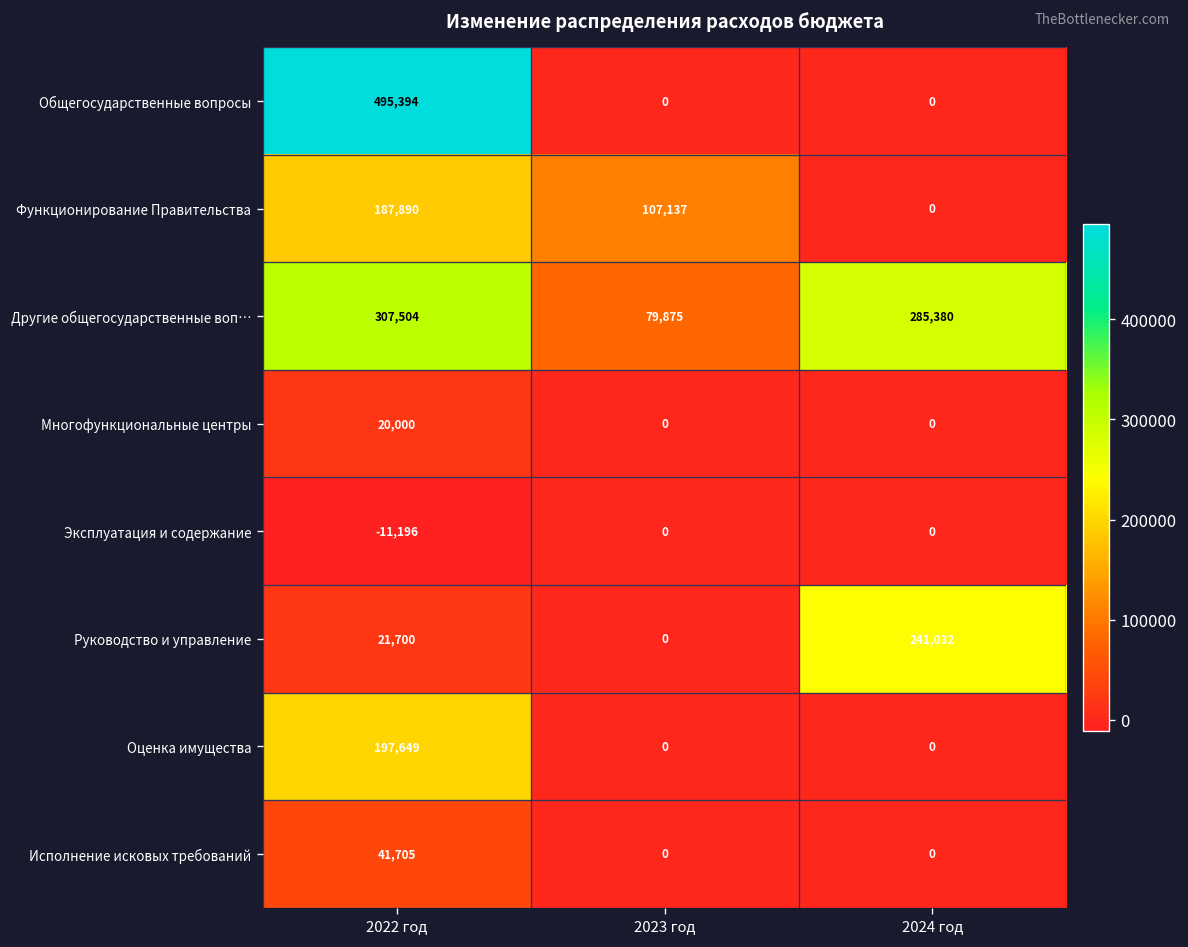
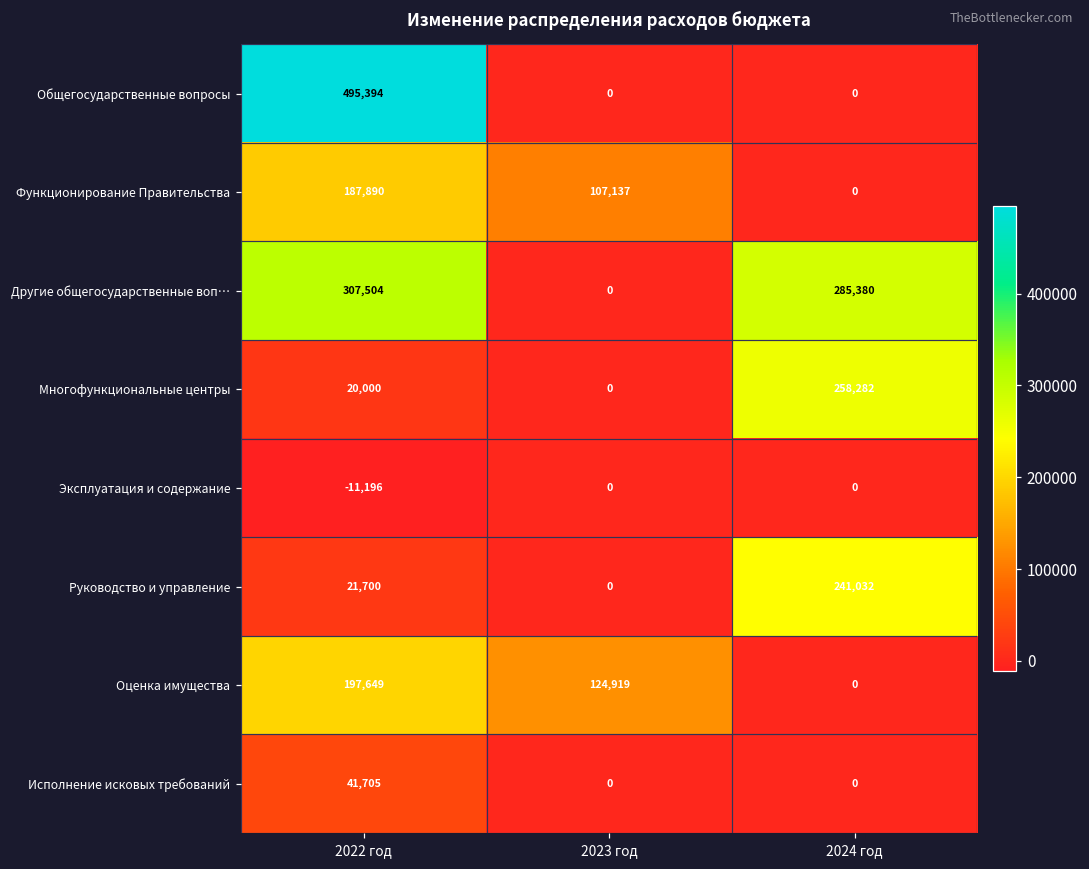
Другие общегосударственные воп…, 2023 год: 79,875 -> 0
Многофункциональные центры, 2024 год: 0 -> 258,282
Оценка имущества, 2023 год: 0 -> 124,919
